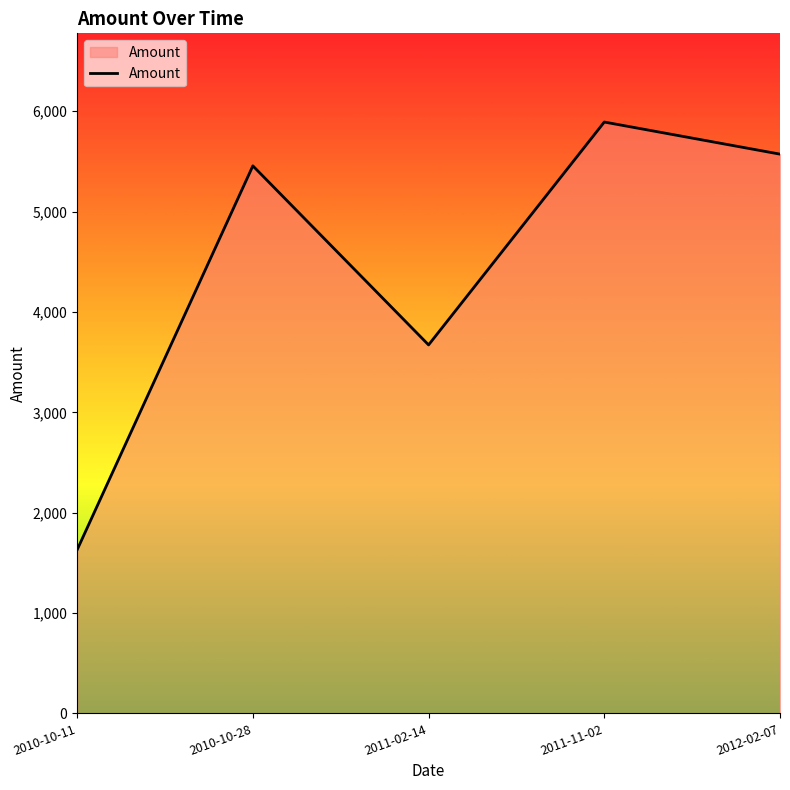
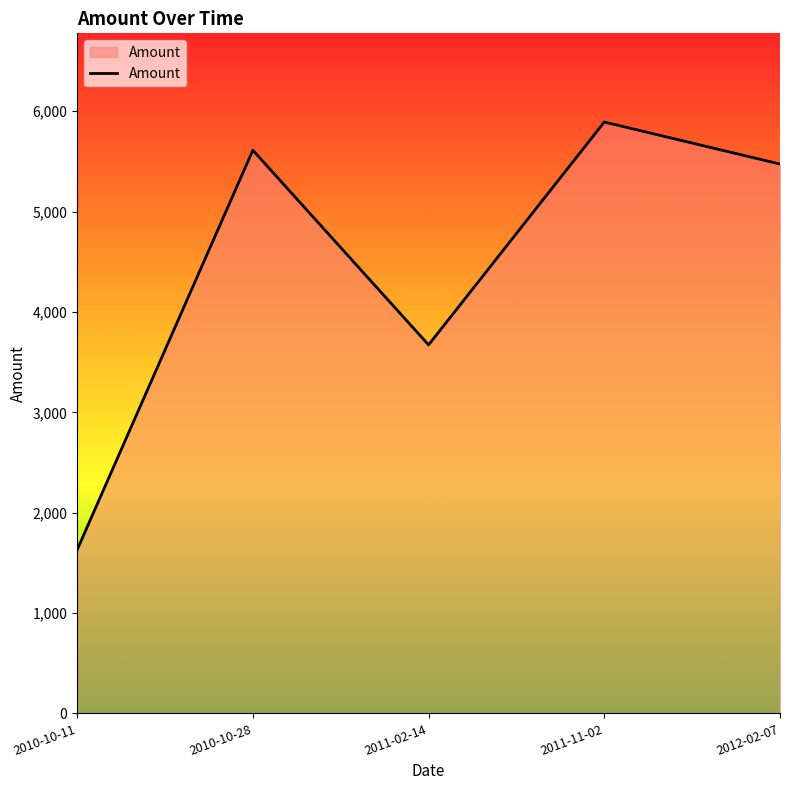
2010-10-28: 5,460 -> 5,610
2012-02-07: 5,570 -> 5,470
